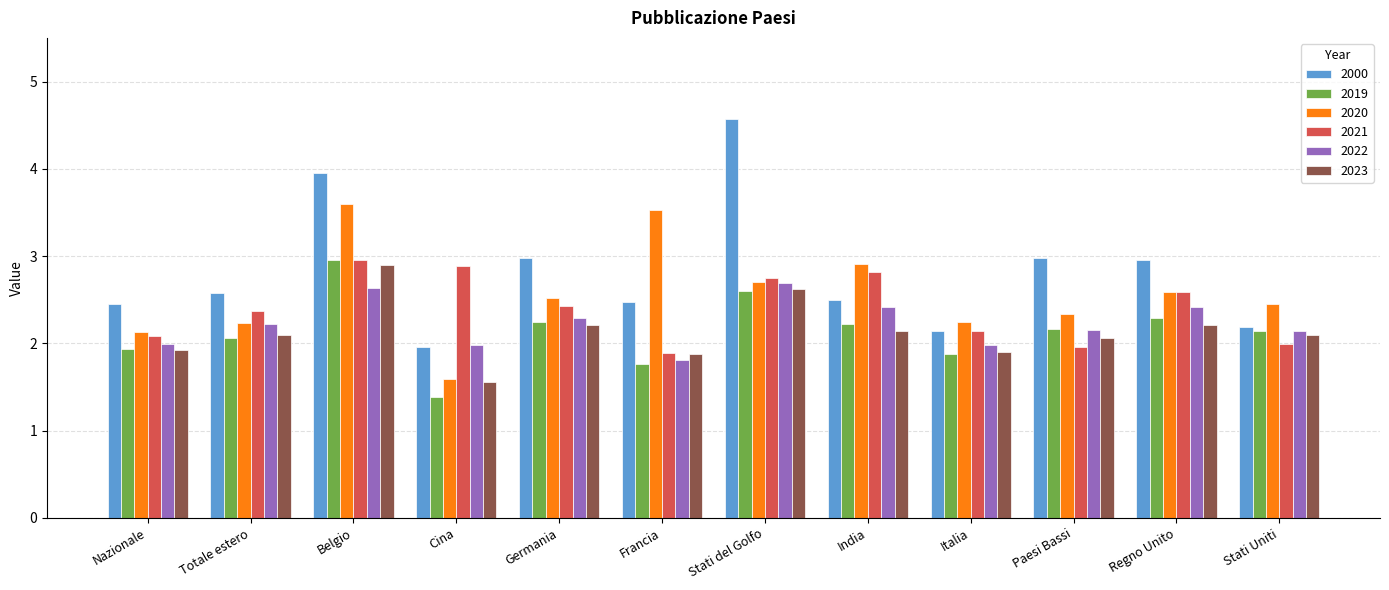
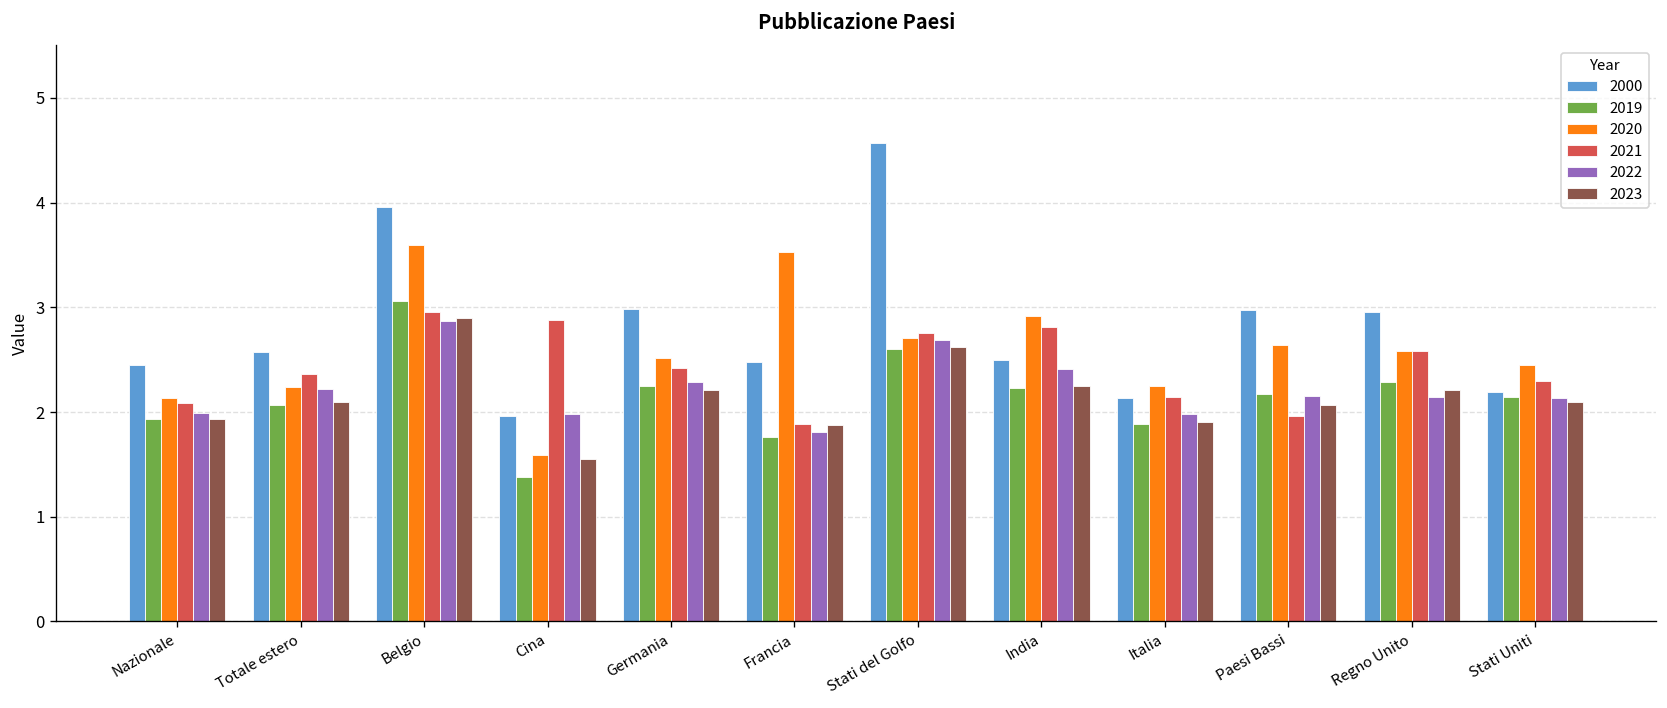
2019, Belgio: 3.0 -> 3.1
2022, Belgio: 2.6 -> 2.9
2023, India: 2.1 -> 2.2
2020, Paesi Bassi: 2.3 -> 2.6
2022, Regno Unito: 2.4 -> 2.1
2021, Stati Uniti: 2.0 -> 2.3
